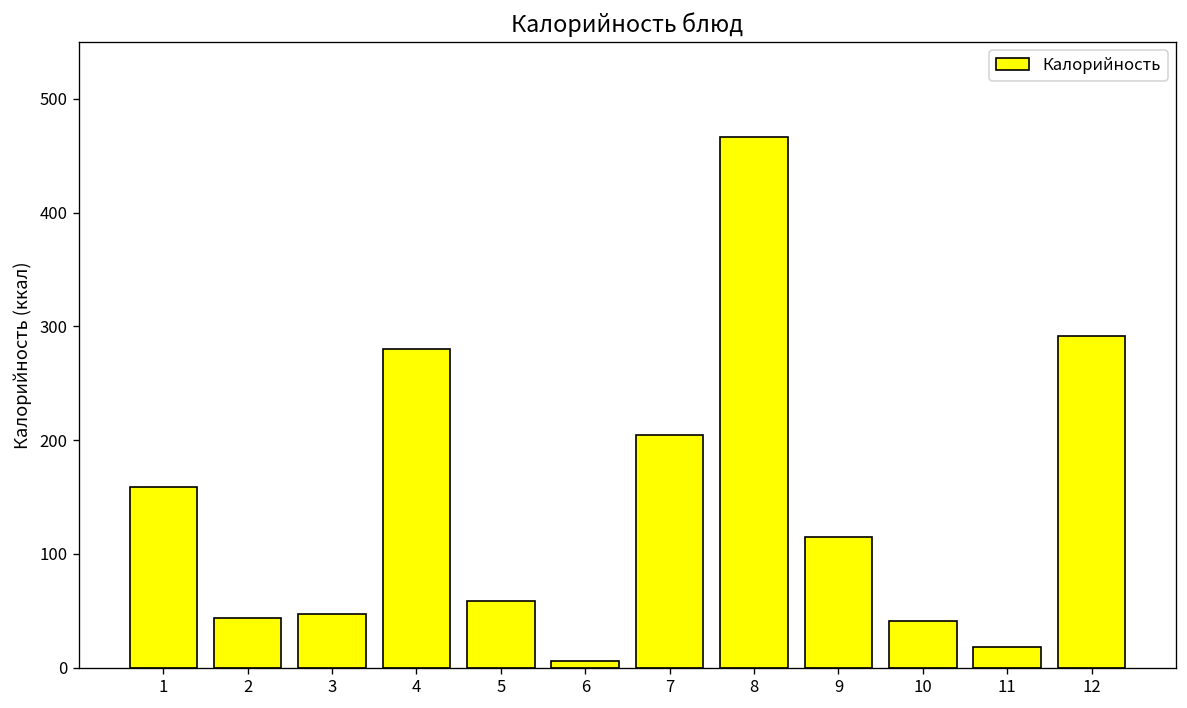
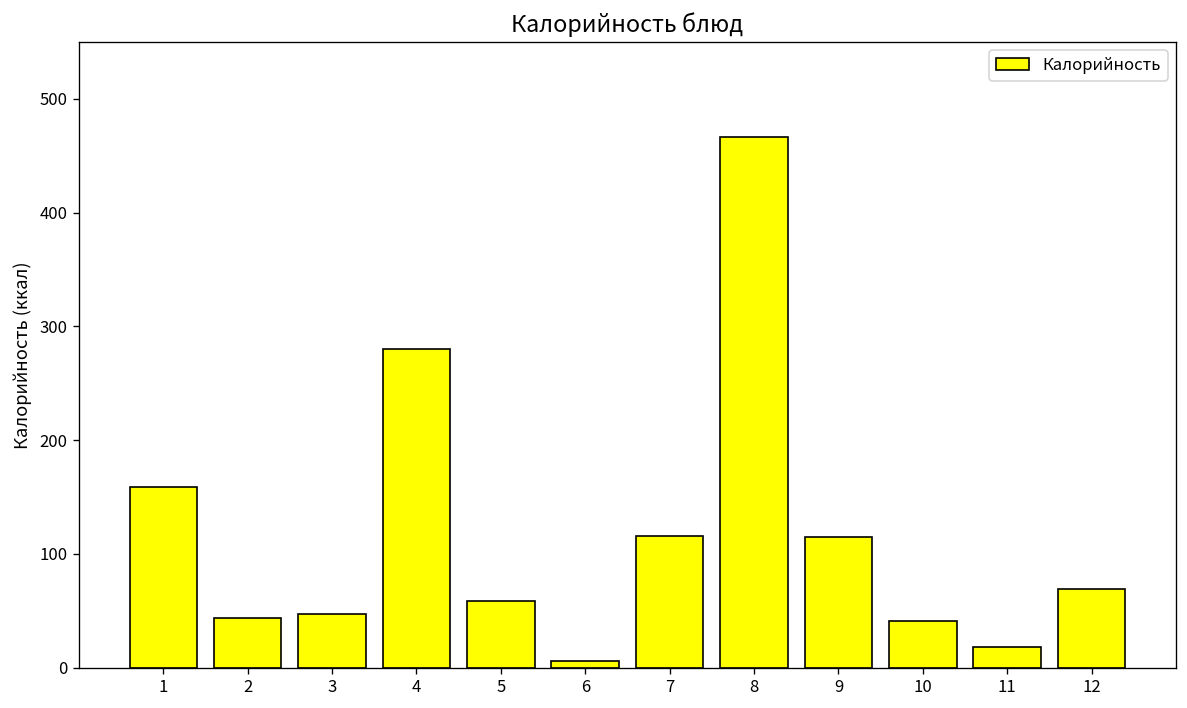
7: 200 -> 120
12: 290 -> 70
